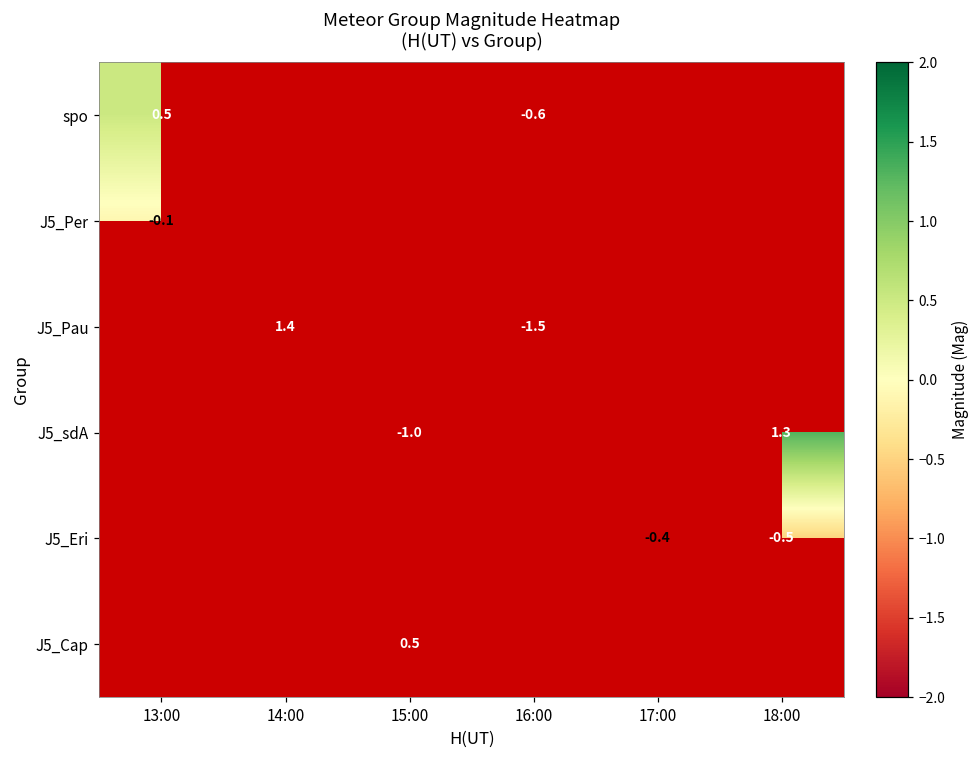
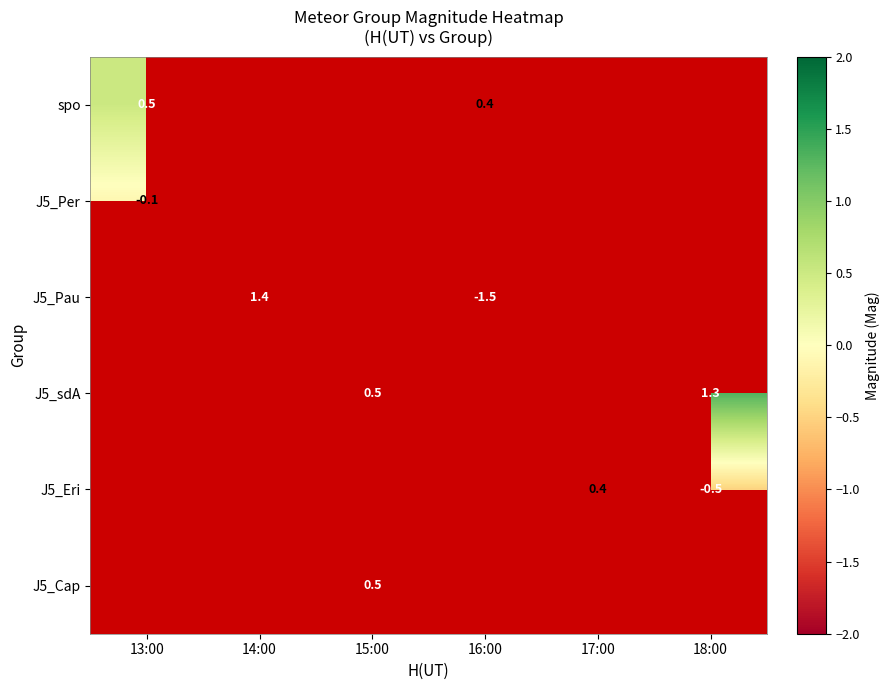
spo, 16:00: -0.6 -> 0.4
J5_sdA, 15:00: -1.0 -> 0.5
J5_Eri, 17:00: -0.4 -> 0.4
